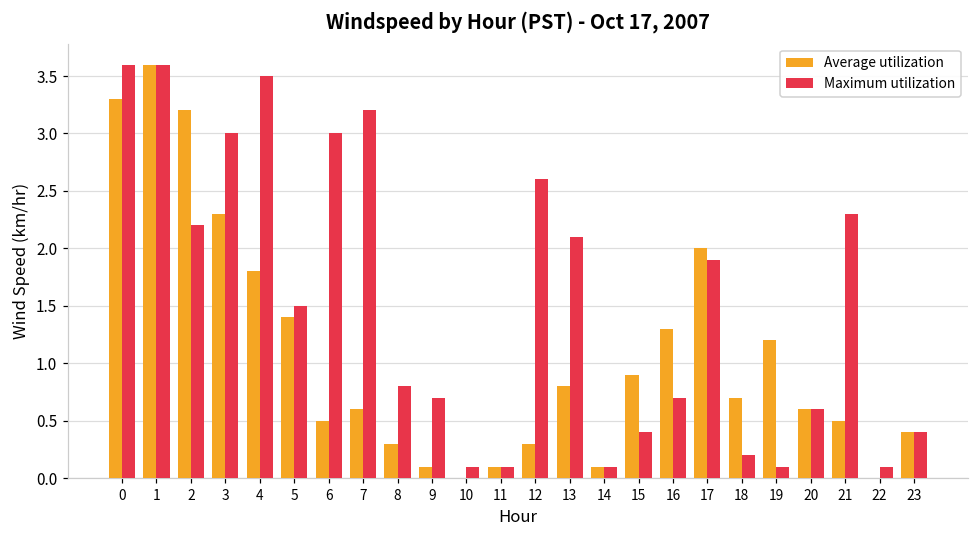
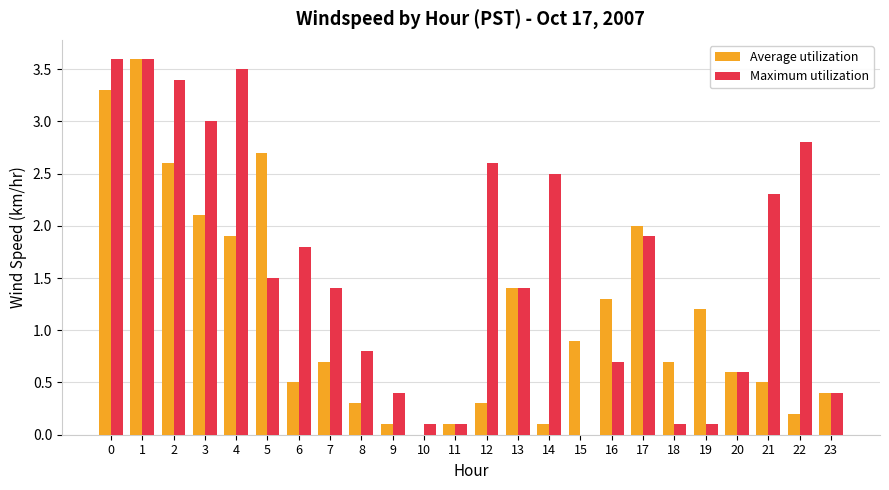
Average utilization, 2: 3.2 -> 2.6
Maximum utilization, 2: 2.2 -> 3.4
Average utilization, 3: 2.3 -> 2.1
Average utilization, 4: 1.8 -> 1.9
Average utilization, 5: 1.4 -> 2.7
Maximum utilization, 6: 3.0 -> 1.8
Average utilization, 7: 0.6 -> 0.7
Maximum utilization, 7: 3.2 -> 1.4
Maximum utilization, 9: 0.7 -> 0.4
Average utilization, 13: 0.8 -> 1.4
Maximum utilization, 13: 2.1 -> 1.4
Maximum utilization, 14: 0.1 -> 2.5
Maximum utilization, 15: 0.4 -> 0.0
Maximum utilization, 18: 0.2 -> 0.1
Average utilization, 22: 0.0 -> 0.2
Maximum utilization, 22: 0.1 -> 2.8
